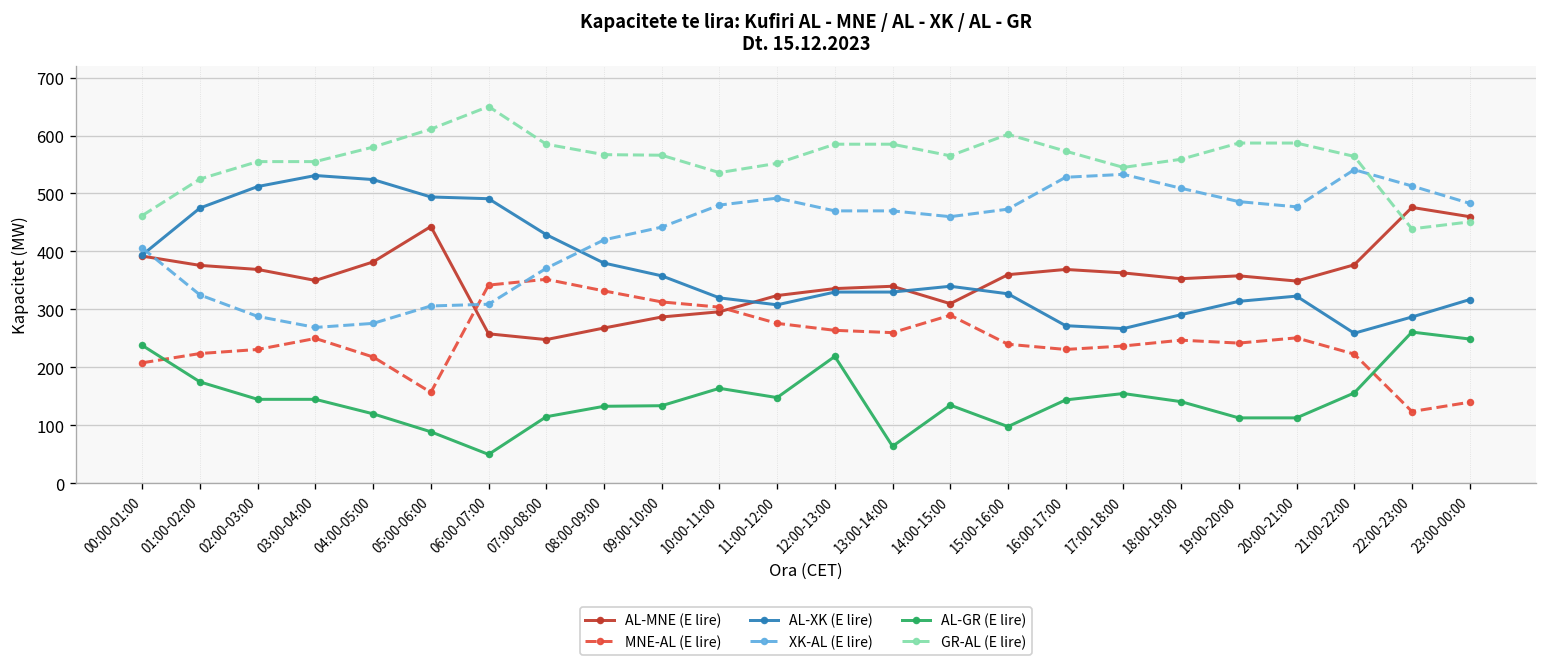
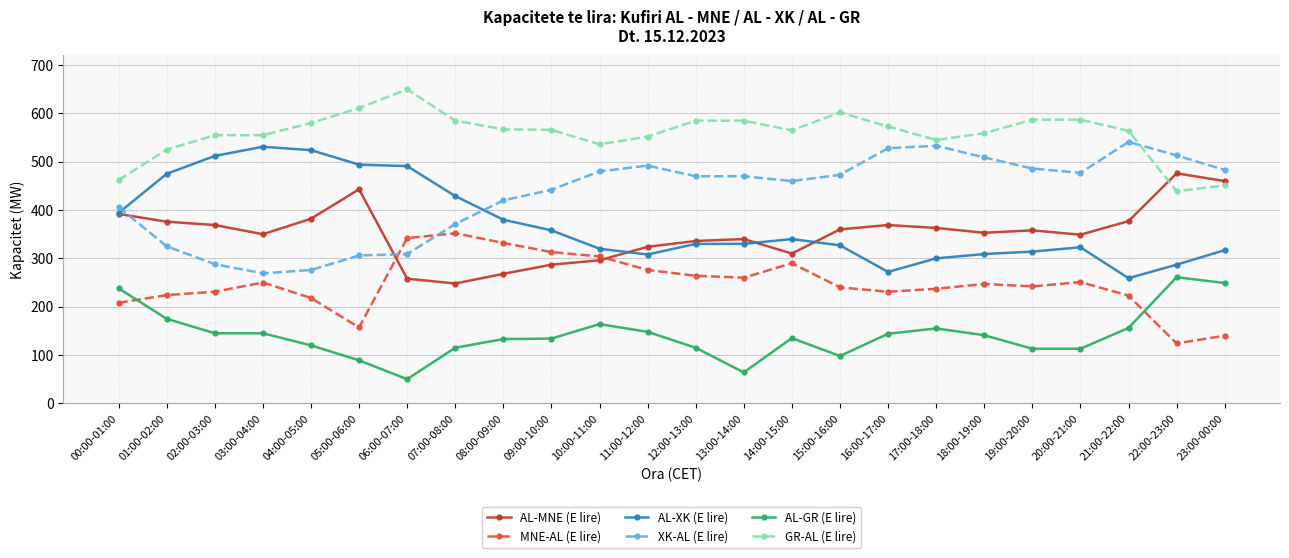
AL-GR (E lire), 12:00-13:00: 220 -> 120
AL-XK (E lire), 17:00-18:00: 270 -> 300
AL-XK (E lire), 18:00-19:00: 290 -> 310
